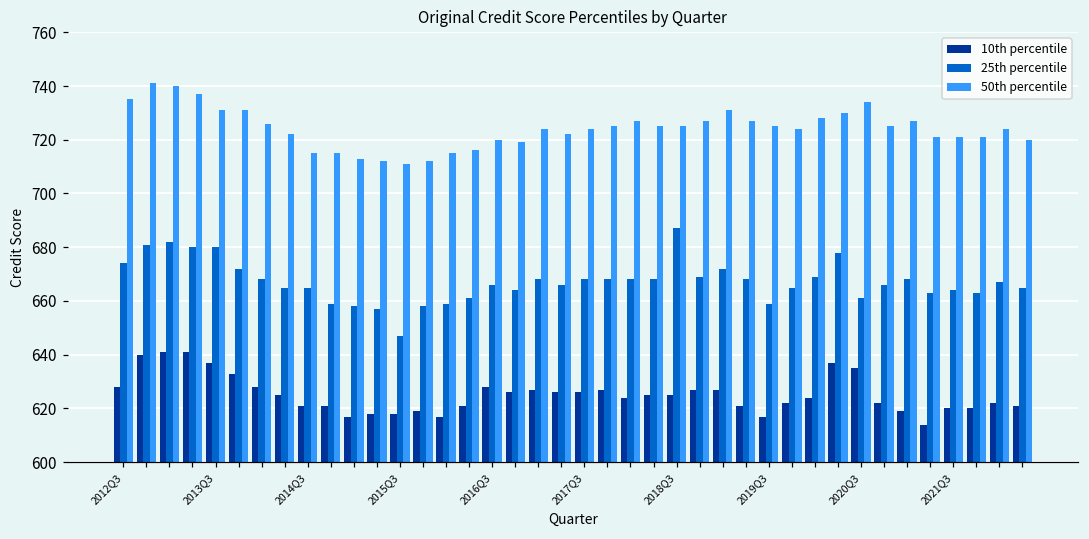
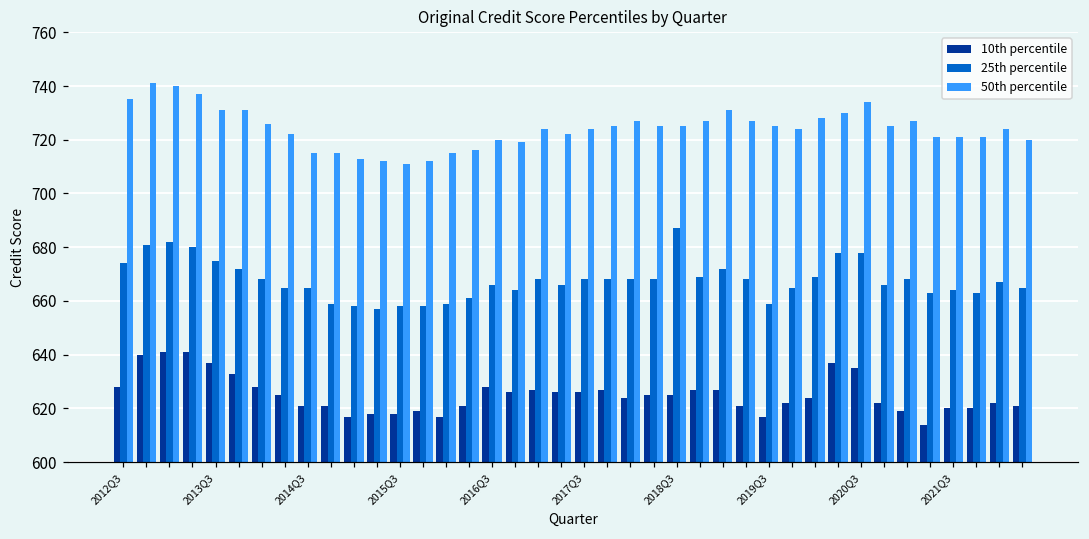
25th percentile, 2013Q3: 680 -> 675
25th percentile, 2015Q3: 647 -> 658
25th percentile, 2020Q3: 661 -> 678
